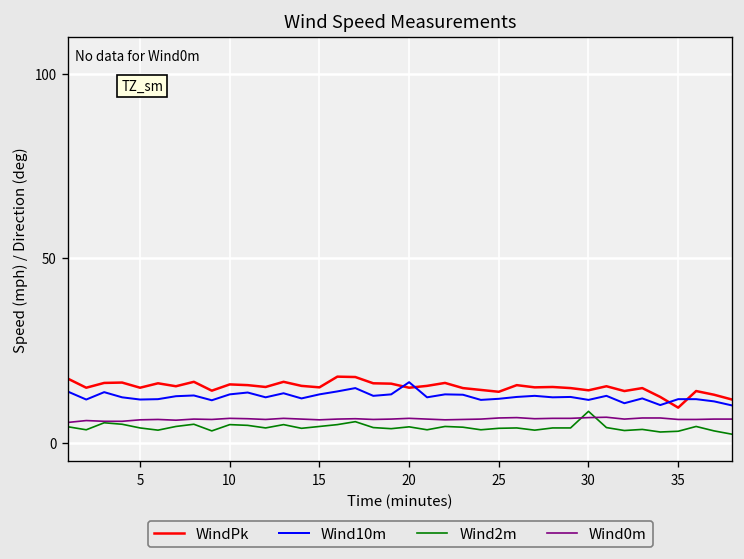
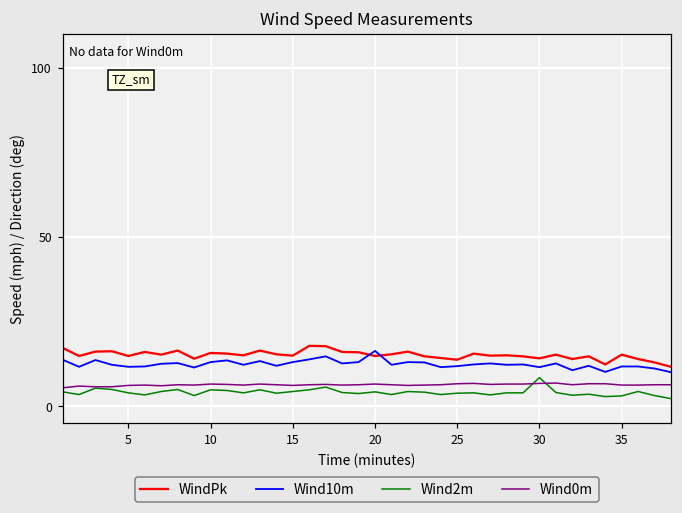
WindPk, 35: 10 -> 15
